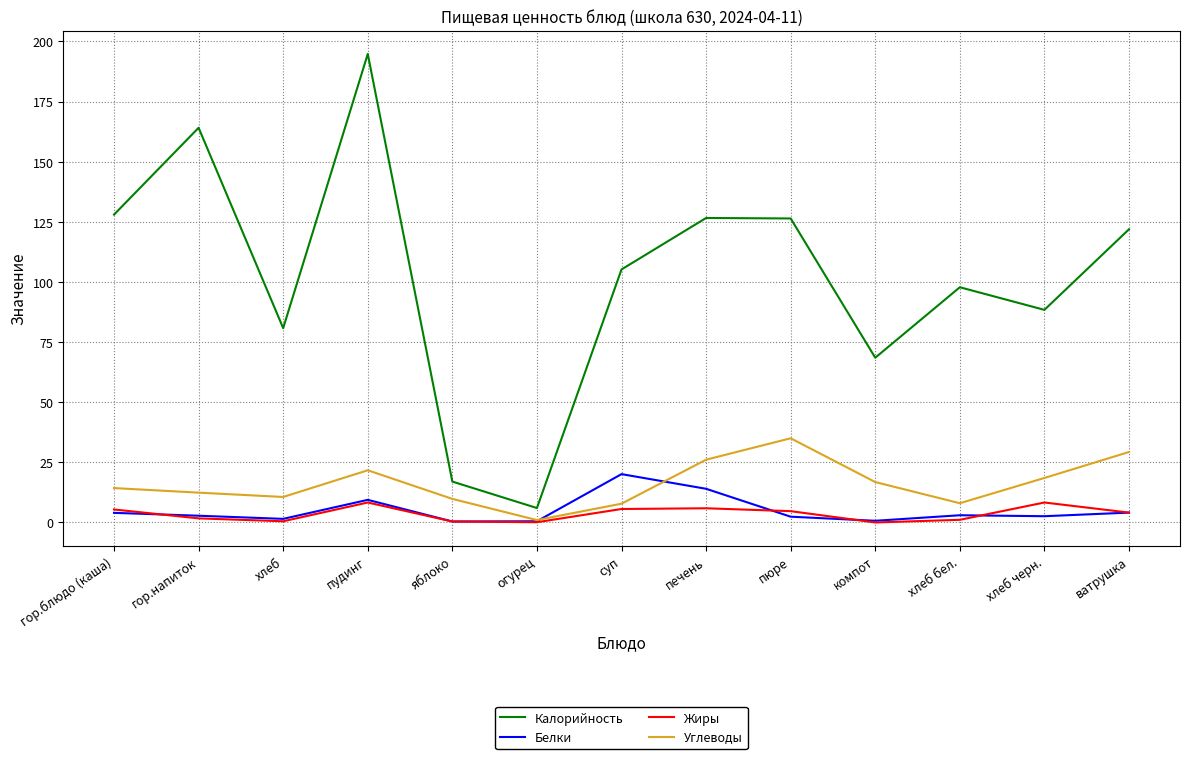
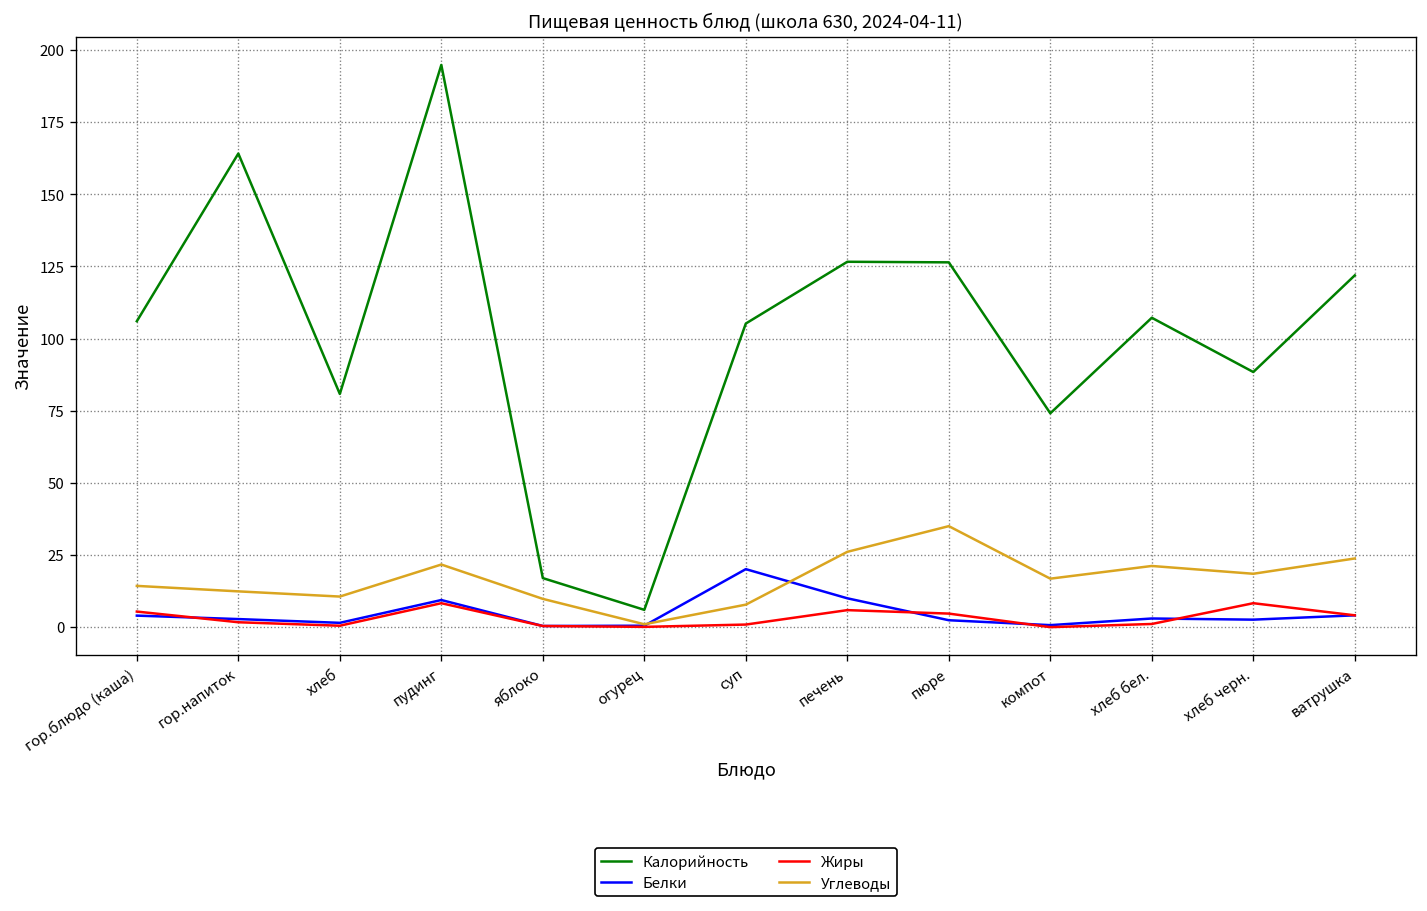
Калорийность, гор.блюдо (каша): 128 -> 106
Жиры, суп: 6 -> 1
Белки, печень: 14 -> 10
Калорийность, компот: 69 -> 74
Калорийность, хлеб бел.: 98 -> 107
Углеводы, хлеб бел.: 8 -> 21
Углеводы, ватрушка: 29 -> 24
